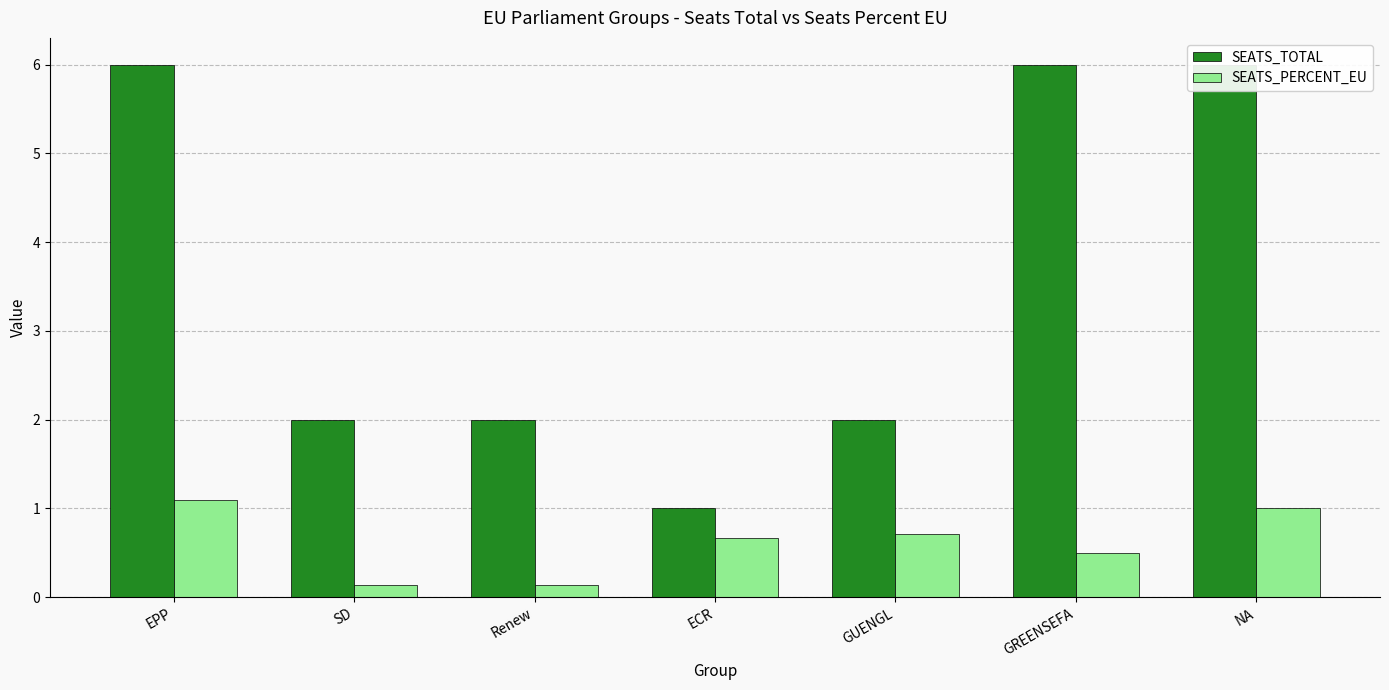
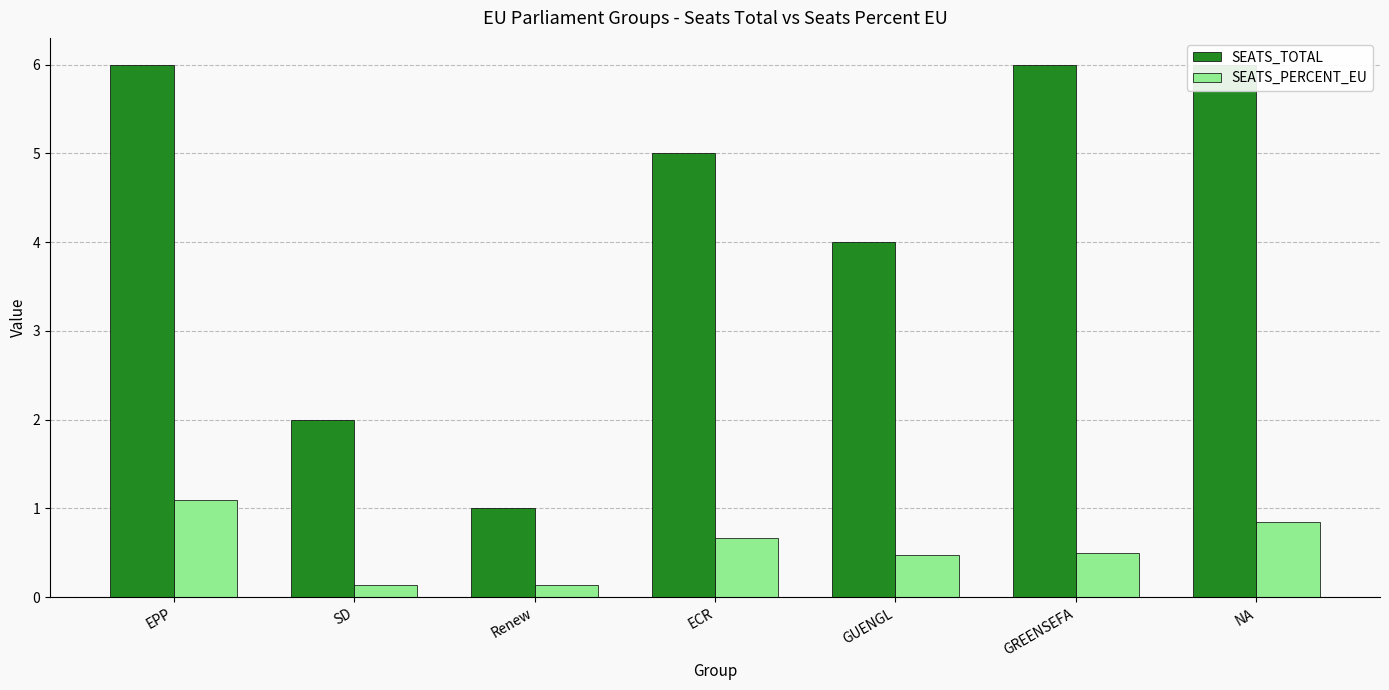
SEATS_TOTAL, Renew: 2 -> 1
SEATS_TOTAL, ECR: 1 -> 5
SEATS_TOTAL, GUENGL: 2 -> 4
SEATS_PERCENT_EU, GUENGL: 0.7 -> 0.5
SEATS_PERCENT_EU, NA: 1.0 -> 0.9
